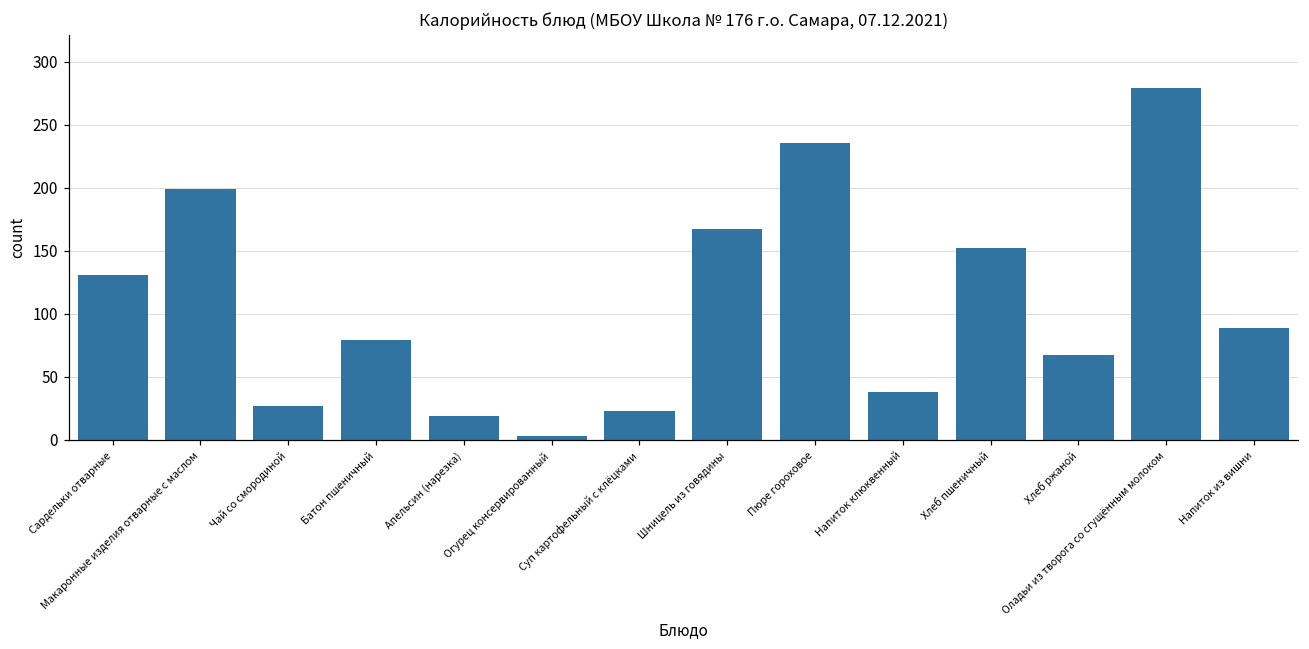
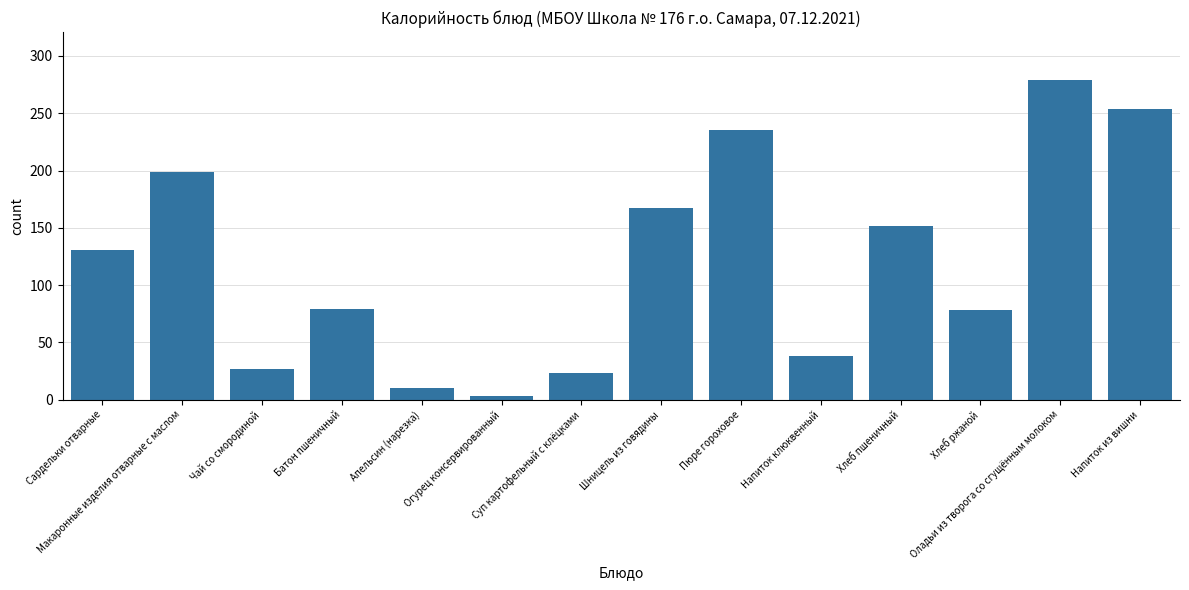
Апельсин (нарезка): 19 -> 10
Хлеб ржаной: 67 -> 78
Напиток из вишни: 89 -> 254
